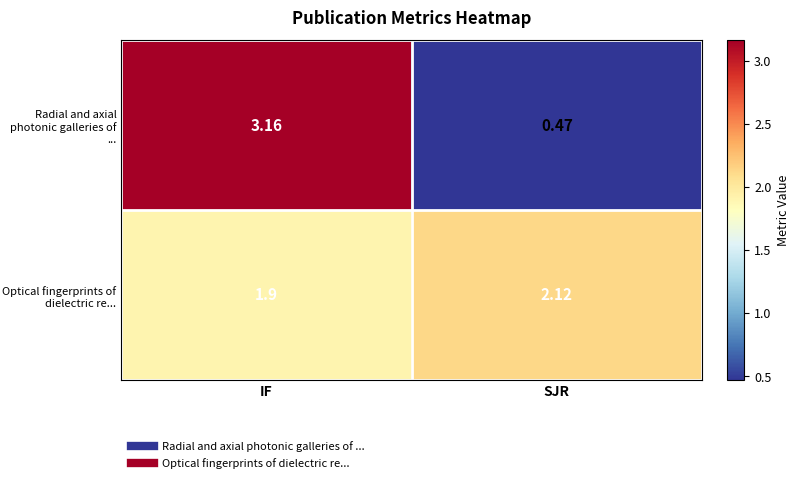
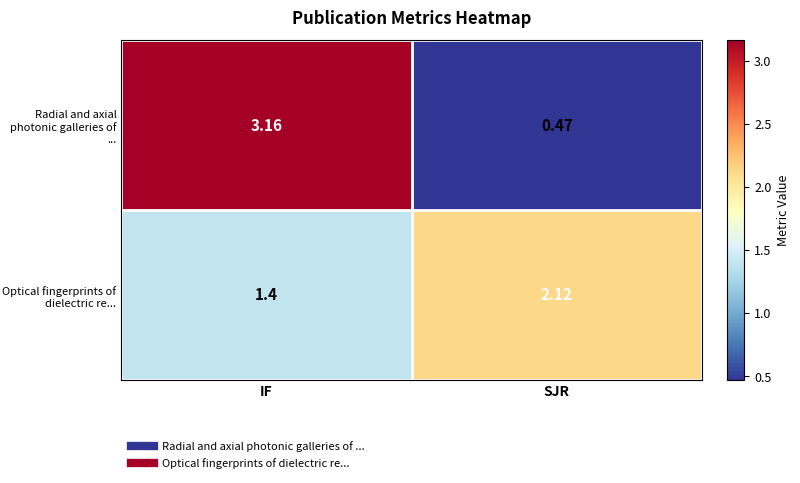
Optical fingerprints of dielectric re..., IF: 1.9 -> 1.4
